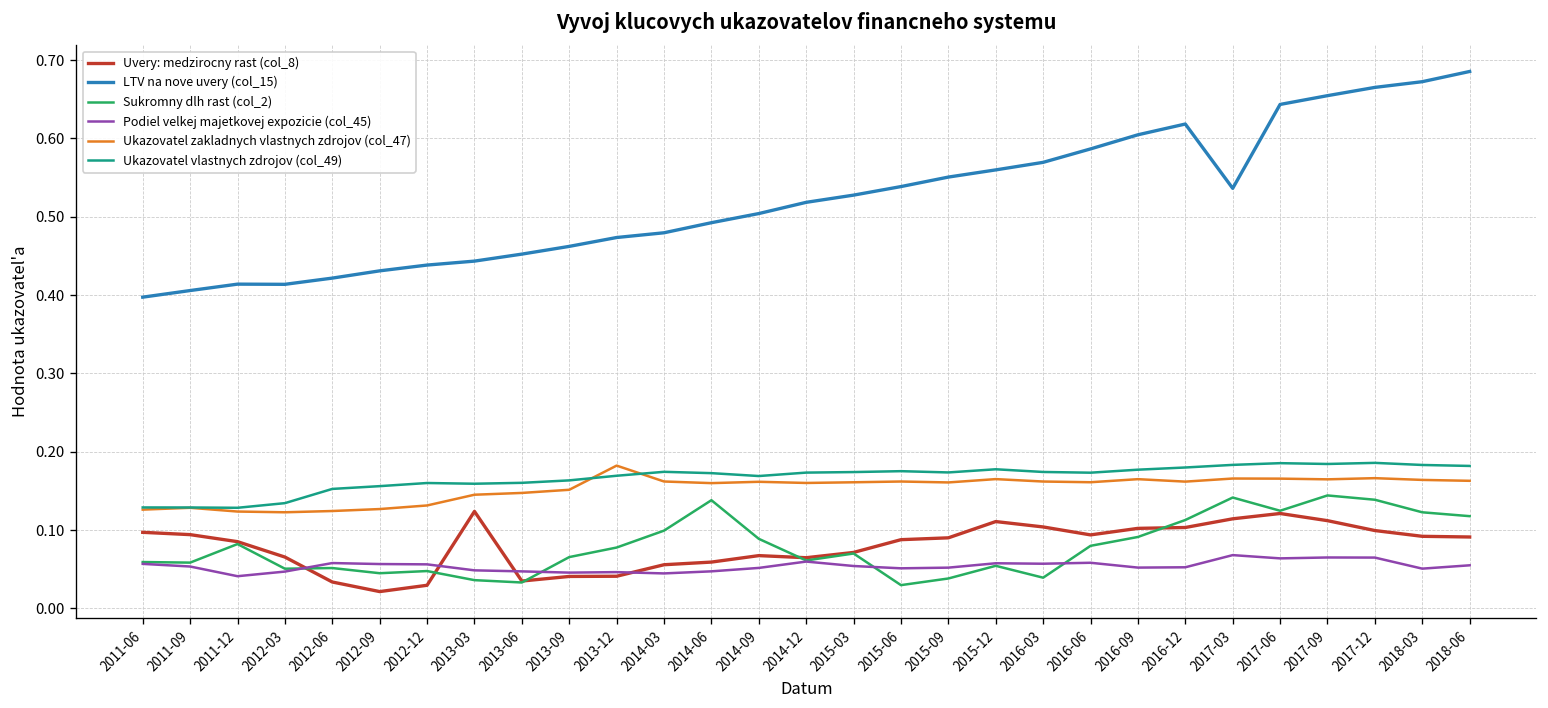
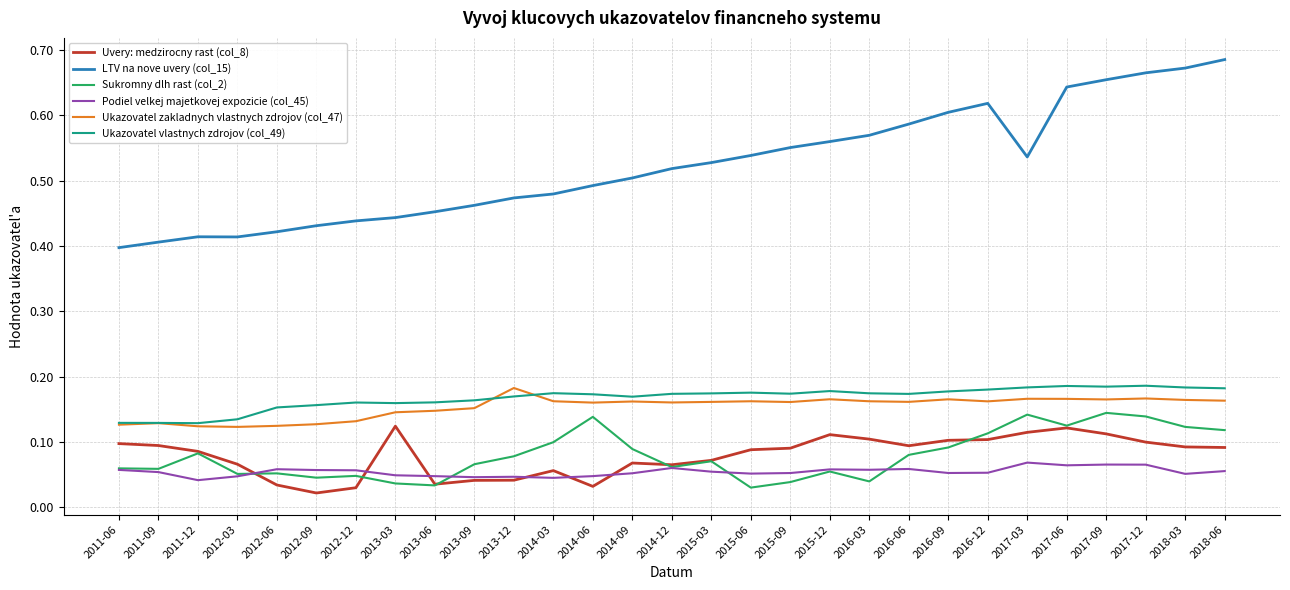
Uvery: medzirocny rast (col_8), 2014-06: 0.06 -> 0.03
